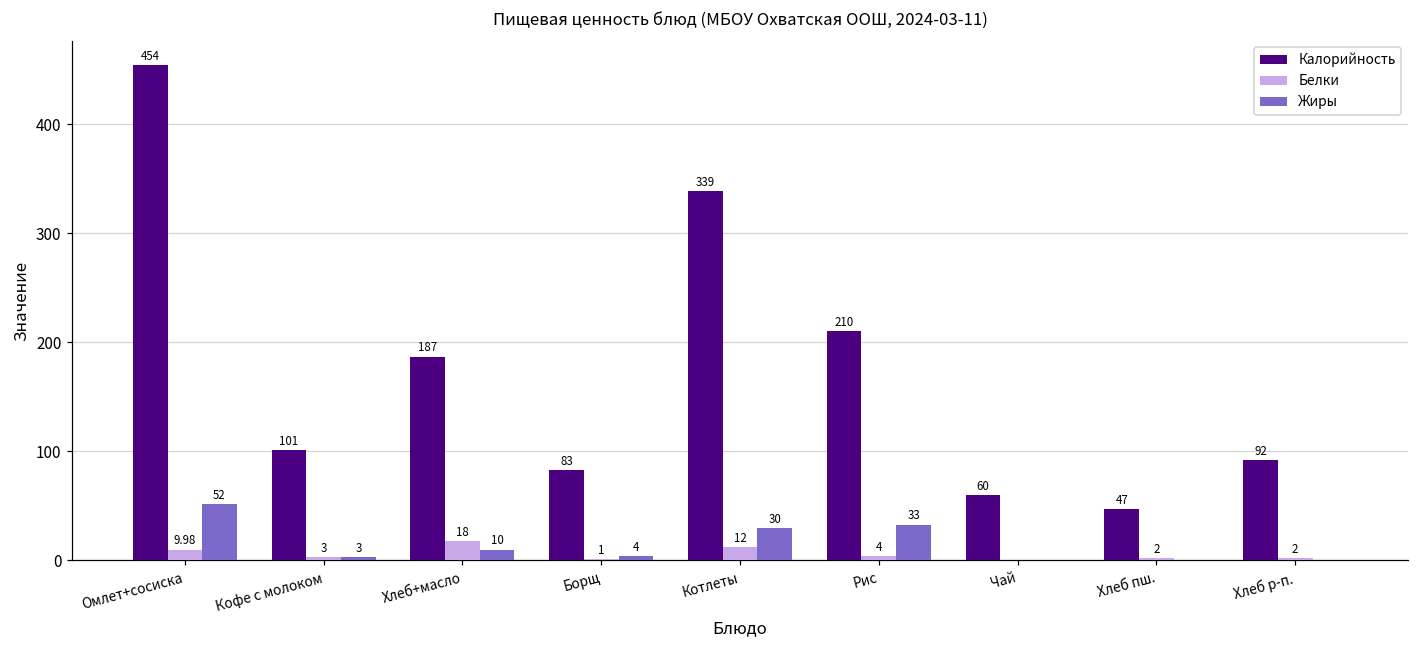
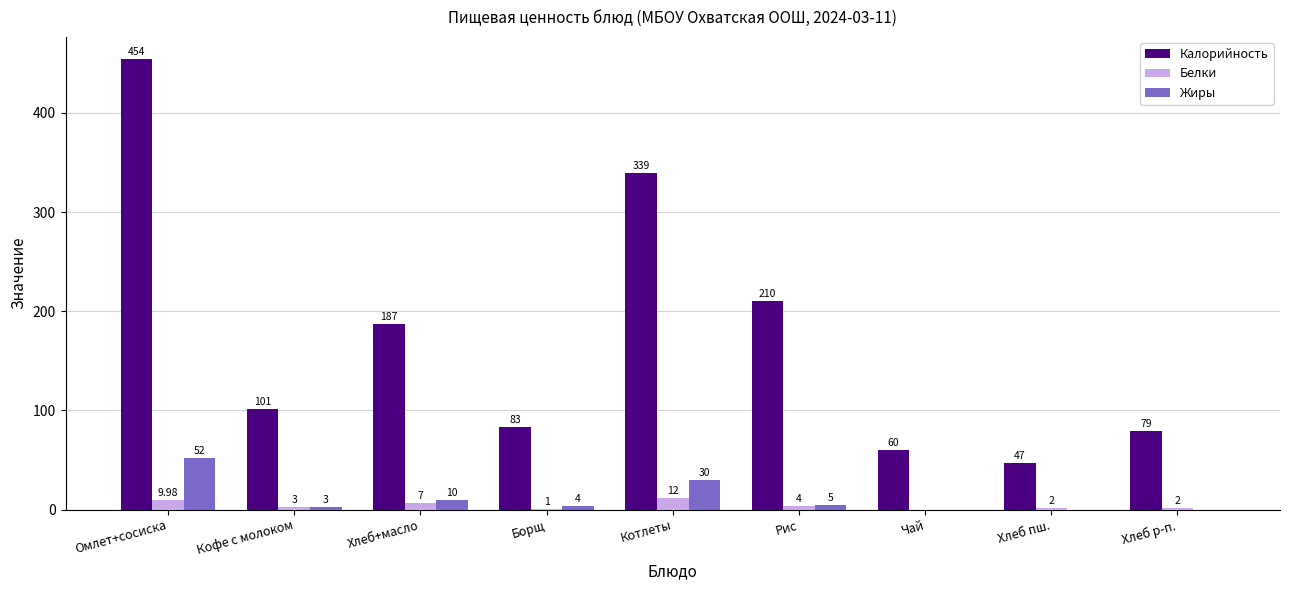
Белки, Хлеб+масло: 18 -> 7
Жиры, Рис: 33 -> 5
Калорийность, Хлеб р-п.: 92 -> 79
